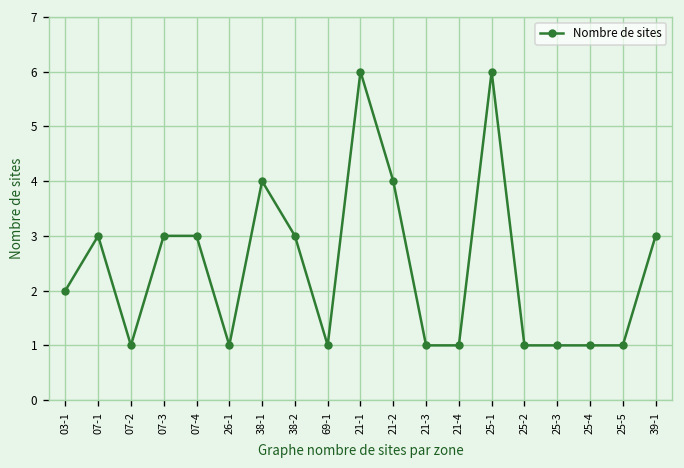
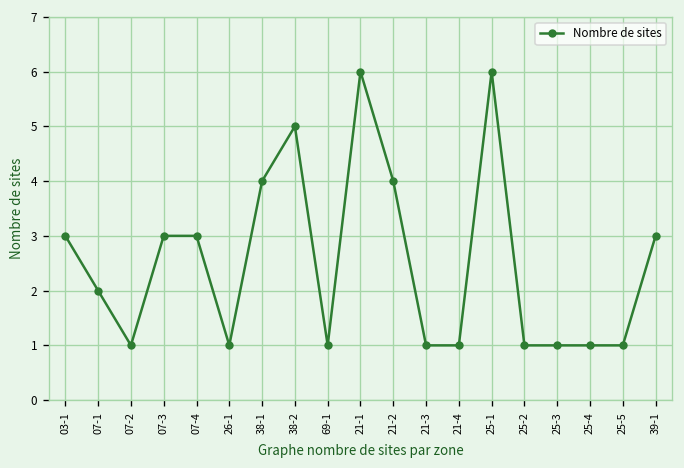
03-1: 2 -> 3
07-1: 3 -> 2
38-2: 3 -> 5
